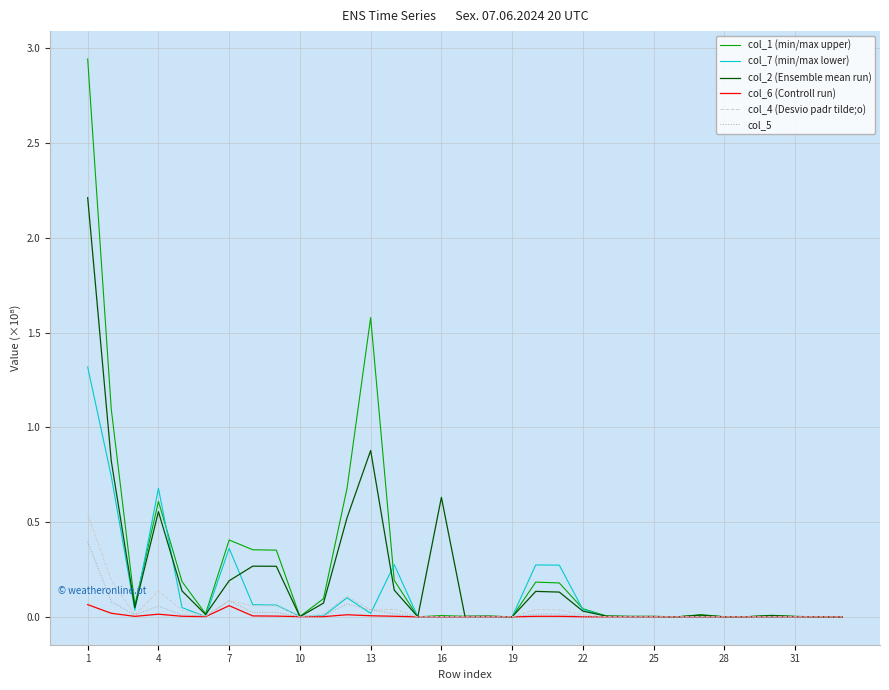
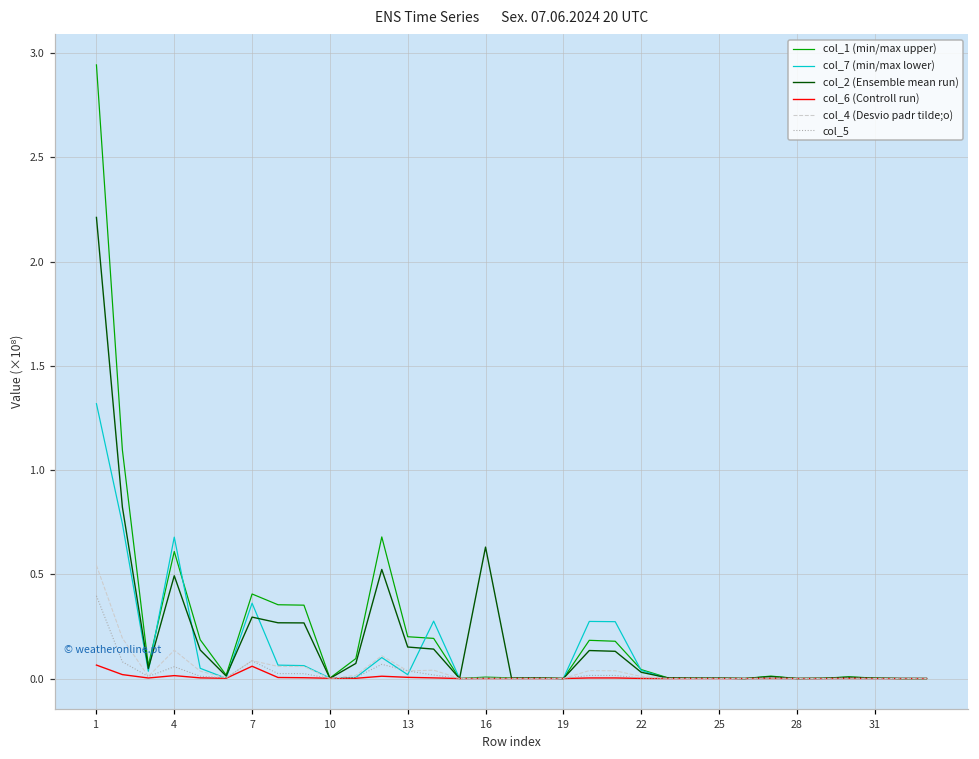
col_2 (Ensemble mean run), 4: 0.56 -> 0.49
col_2 (Ensemble mean run), 7: 0.19 -> 0.29
col_1 (min/max upper), 13: 1.58 -> 0.20
col_2 (Ensemble mean run), 13: 0.88 -> 0.15
